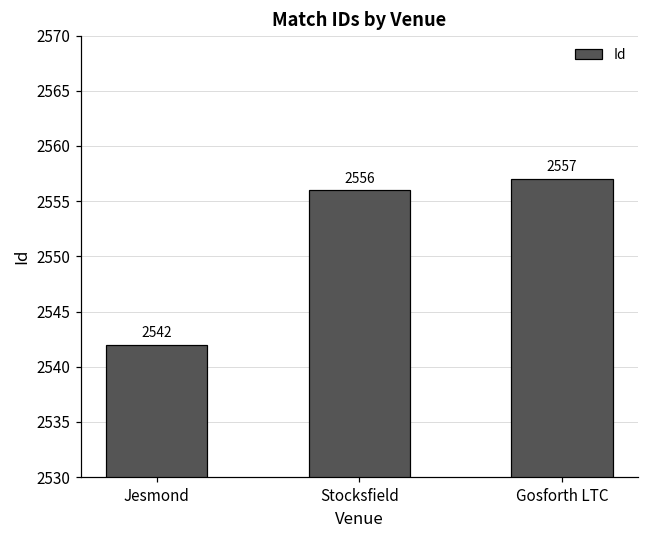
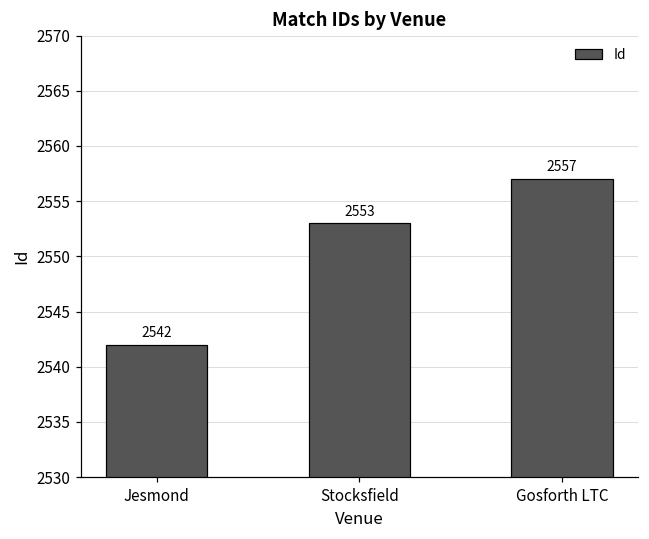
Stocksfield: 2556 -> 2553
